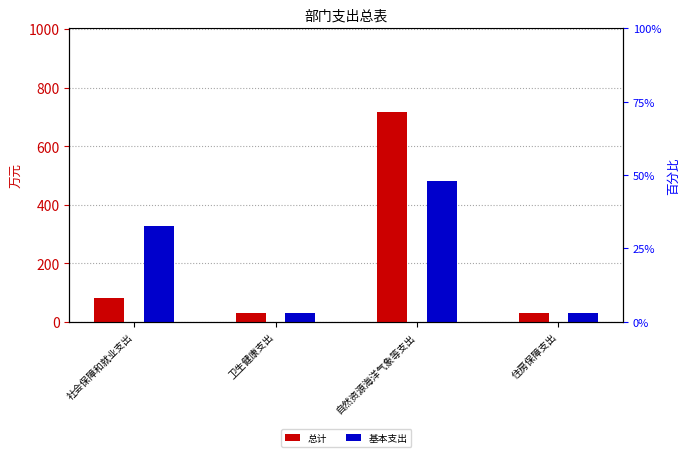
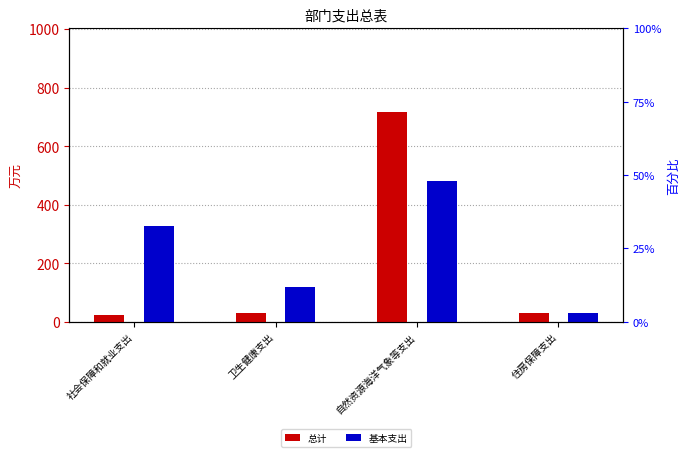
总计, 社会保障和就业支出: 80 -> 20
基本支出, 卫生健康支出: 30 -> 120
